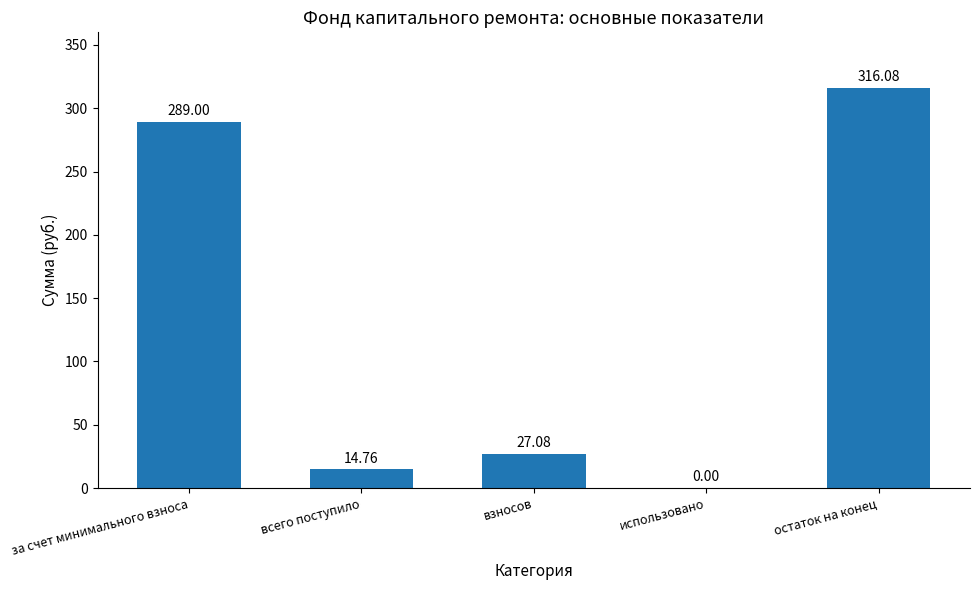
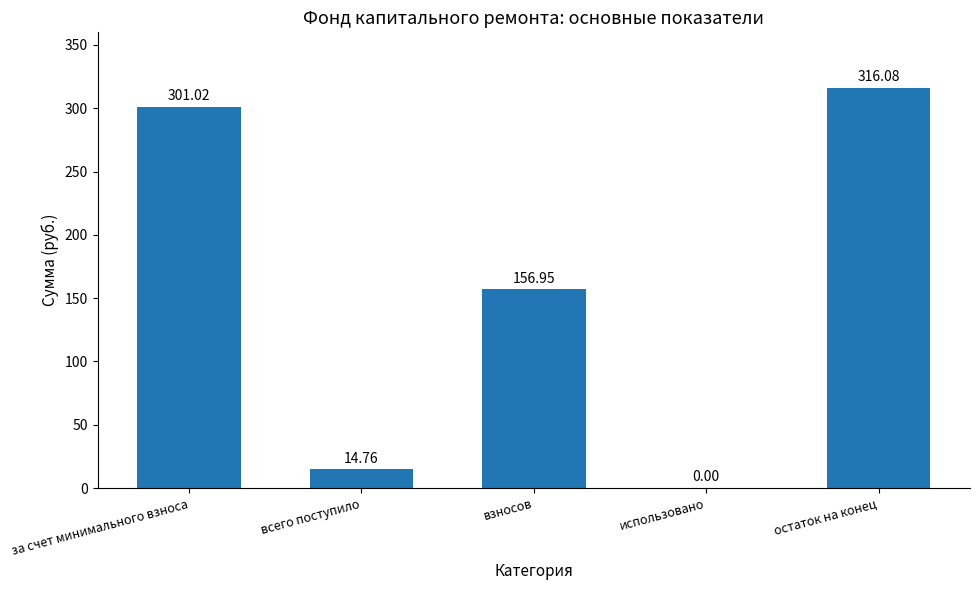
за счет минимального взноса: 289.00 -> 301.02
взносов: 27.08 -> 156.95
